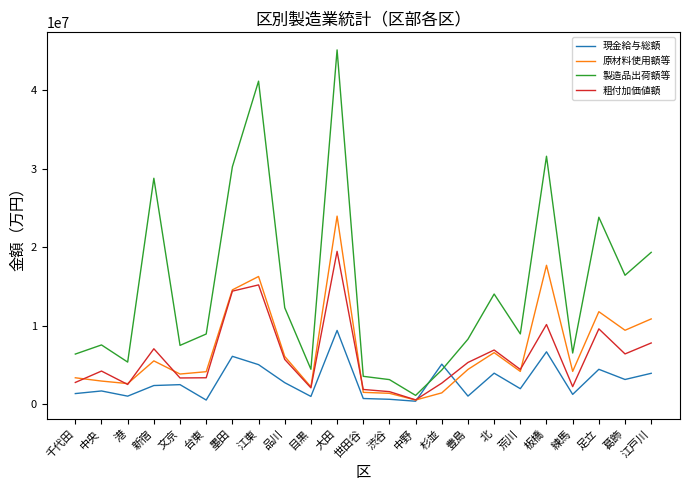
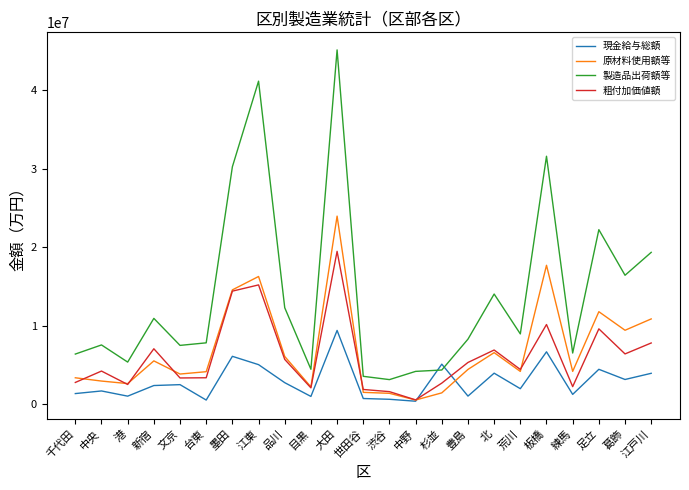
製造品出荷額等, 新宿: 29000000 -> 11000000
製造品出荷額等, 台東: 9000000 -> 8000000
製造品出荷額等, 中野: 1000000 -> 4000000
製造品出荷額等, 足立: 24000000 -> 22000000
